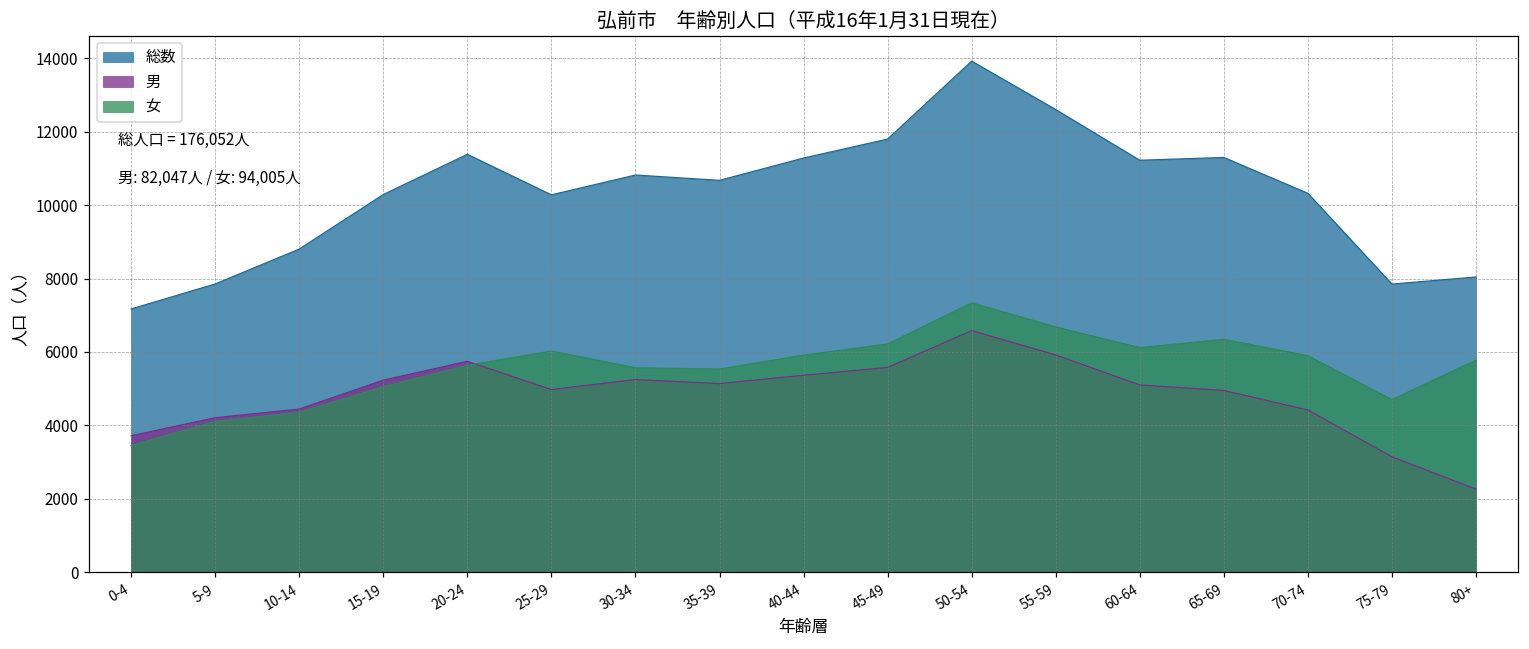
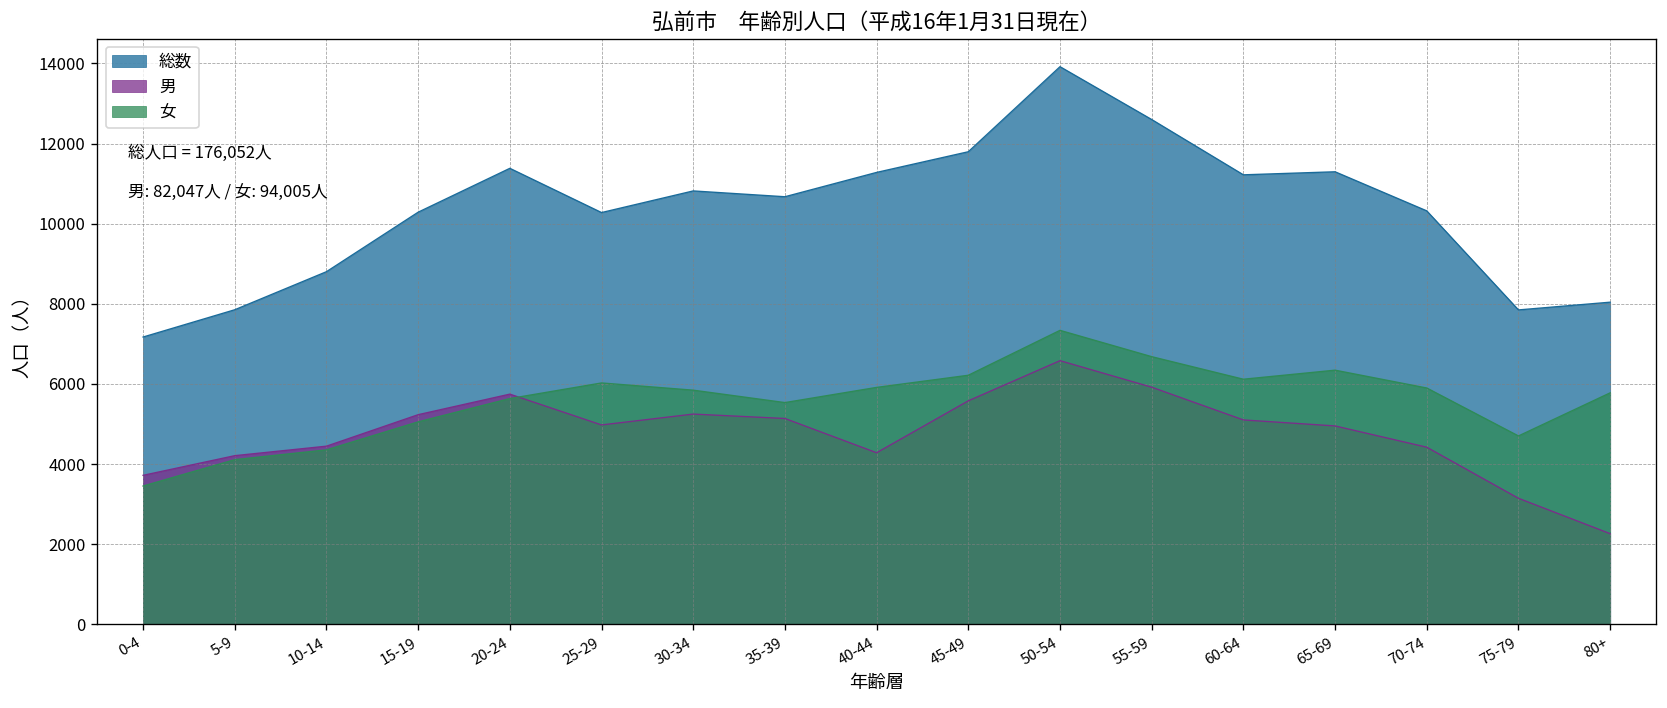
女, 30-34: 5600 -> 5800
男, 40-44: 5400 -> 4300
